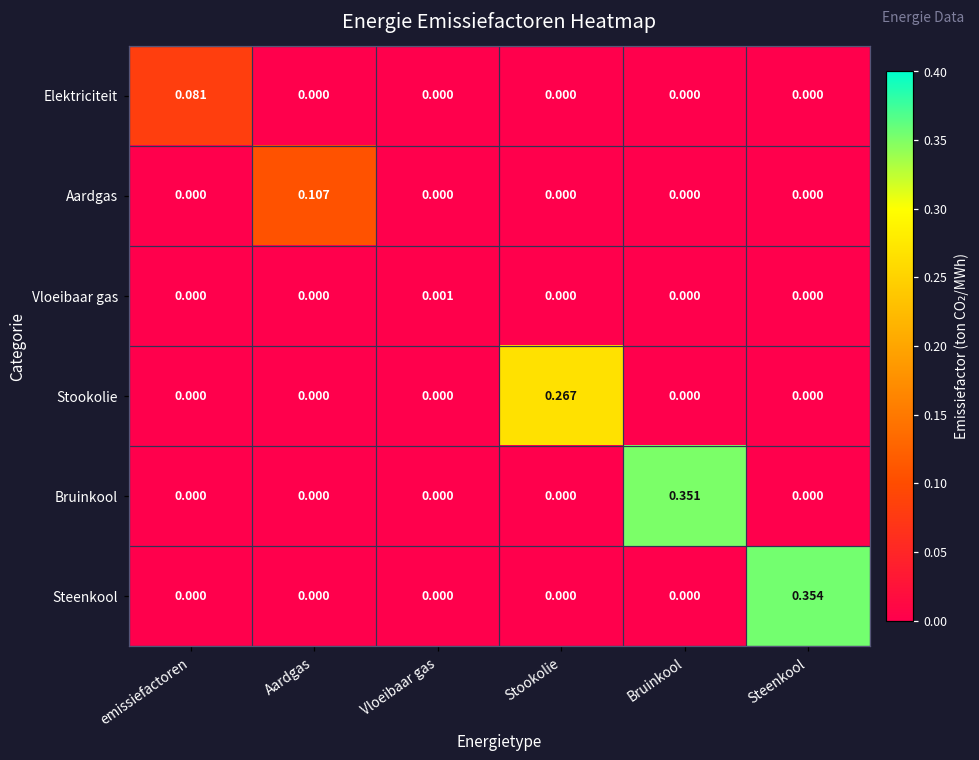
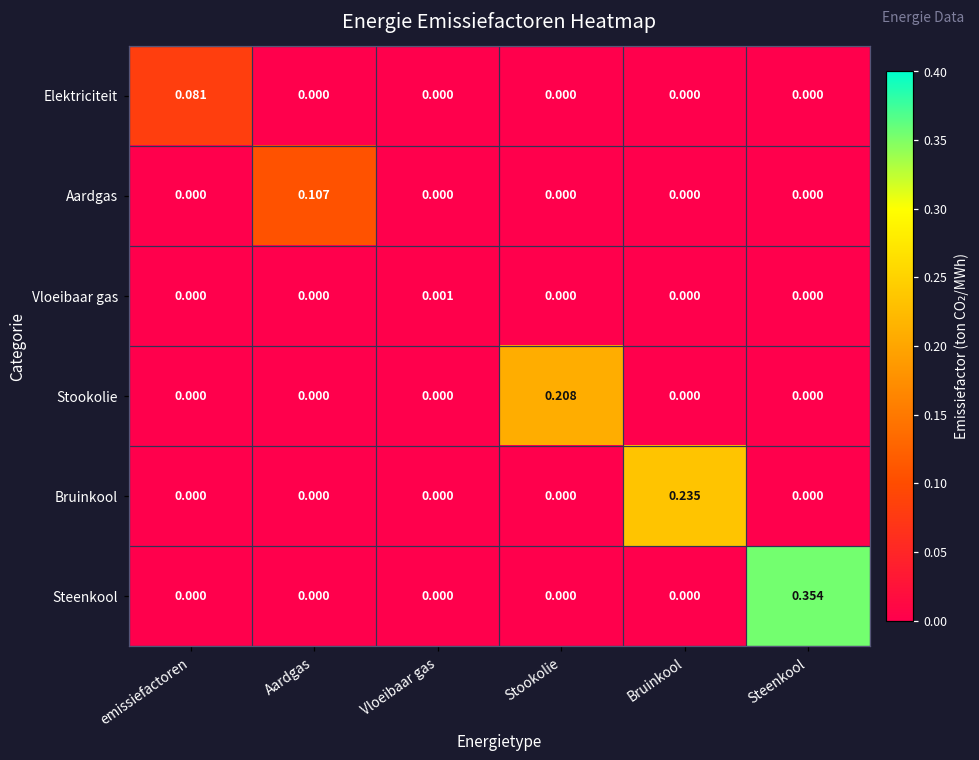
Stookolie, Stookolie: 0.267 -> 0.208
Bruinkool, Bruinkool: 0.351 -> 0.235
